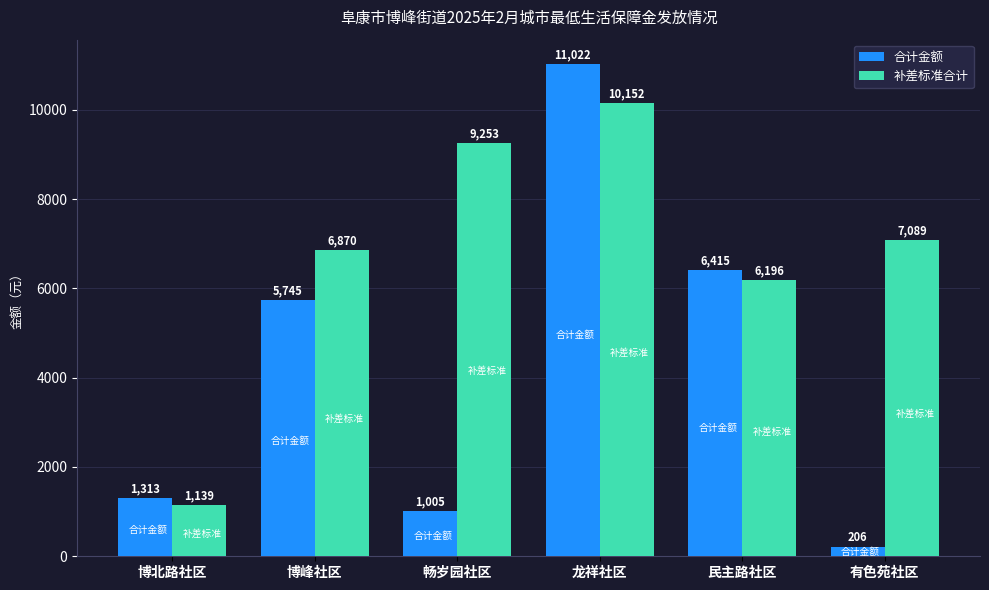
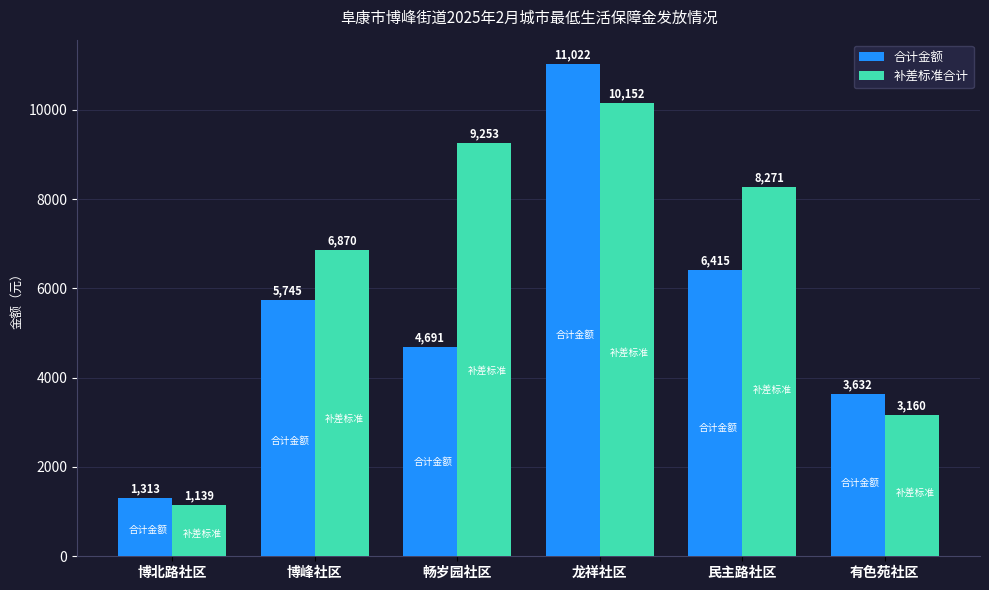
合计金额, 畅岁园社区: 1,005 -> 4,691
补差标准合计, 民主路社区: 6,196 -> 8,271
合计金额, 有色苑社区: 206 -> 3,632
补差标准合计, 有色苑社区: 7,089 -> 3,160
